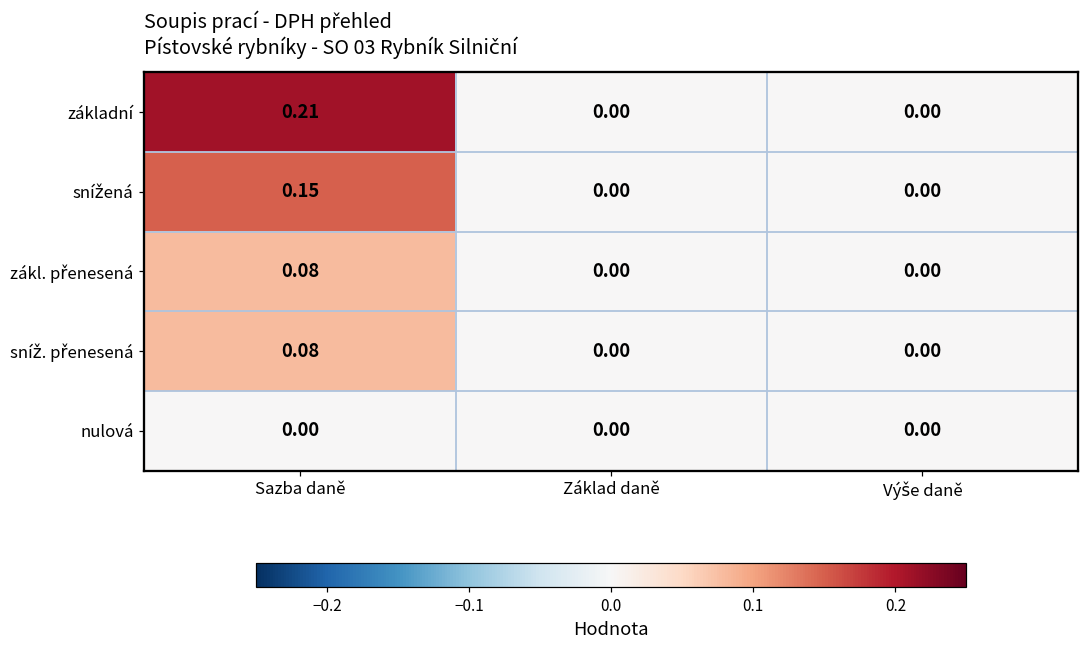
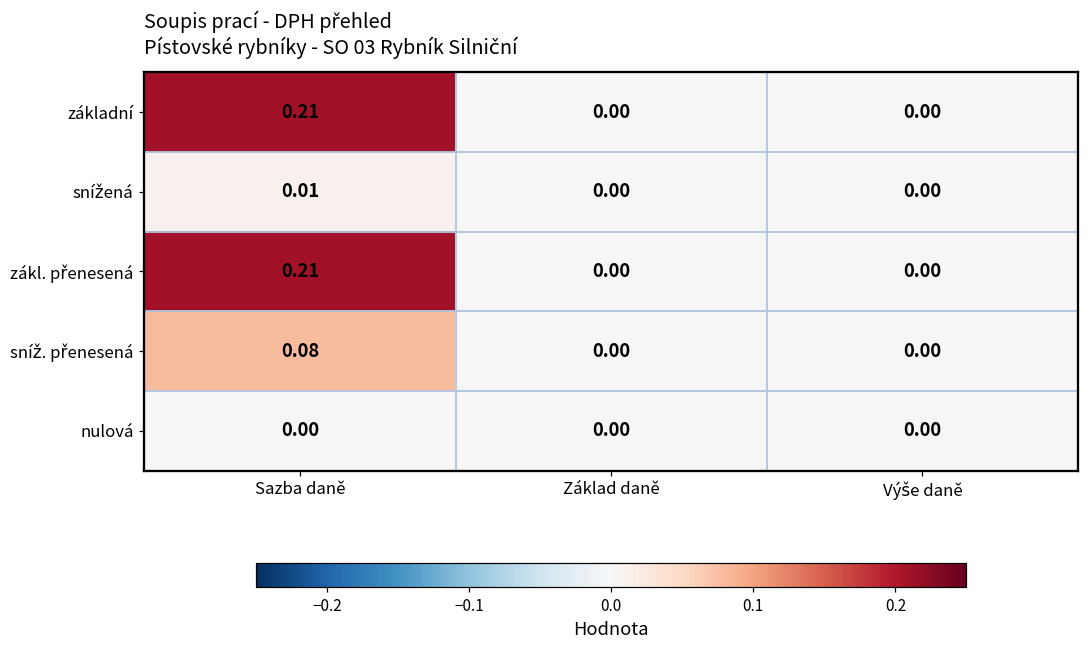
snížená, Sazba daně: 0.15 -> 0.01
zákl. přenesená, Sazba daně: 0.08 -> 0.21
